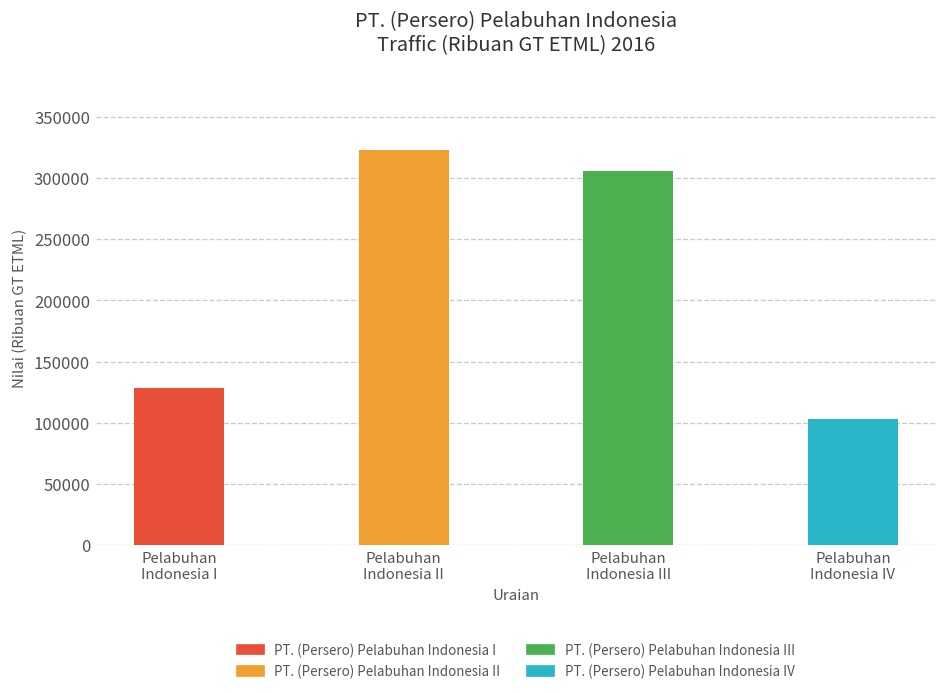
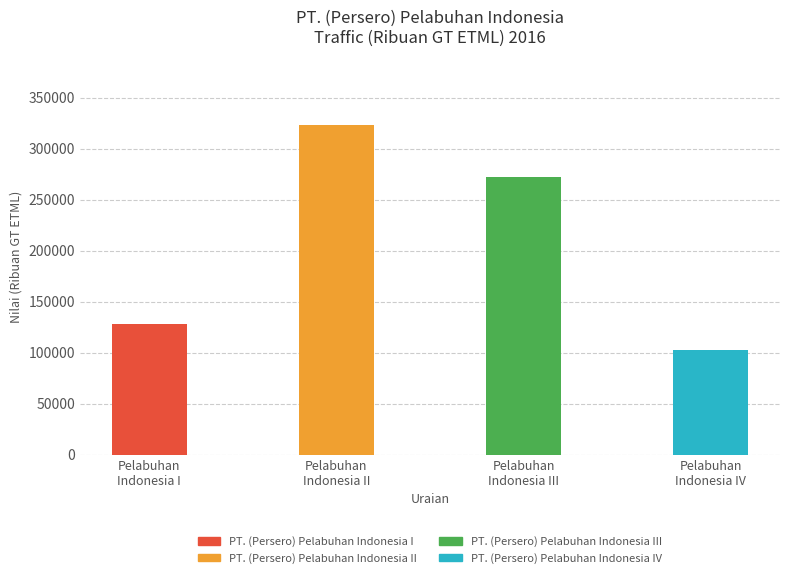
Pelabuhan Indonesia III: 305000 -> 272000
